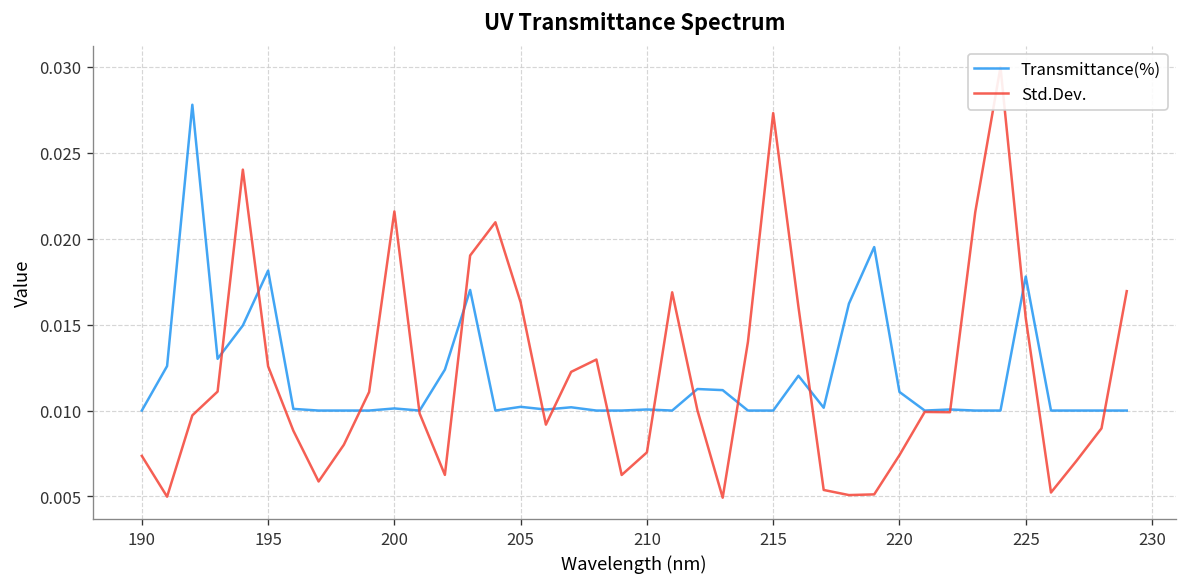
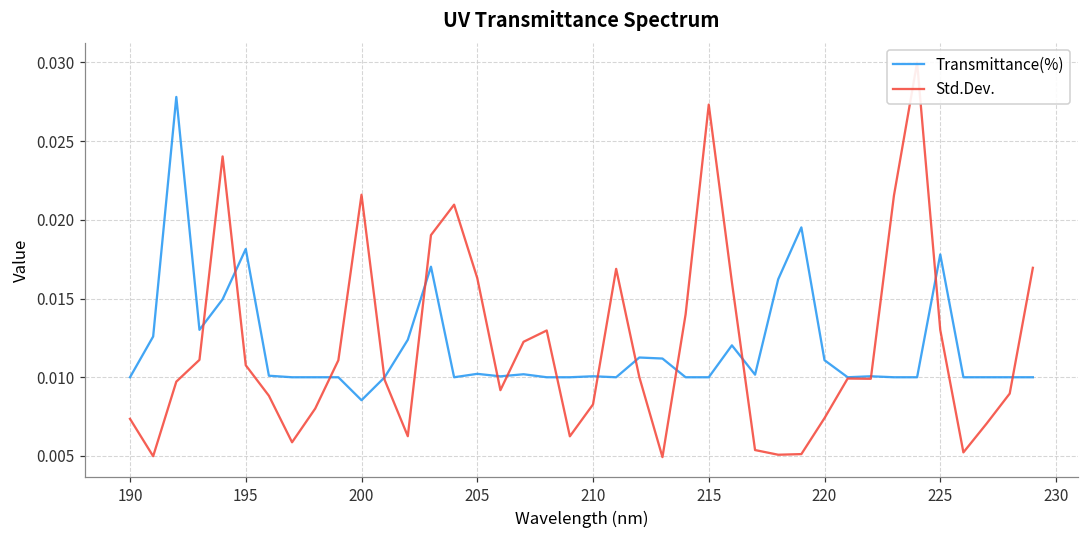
Std.Dev., 195: 0.0126 -> 0.0108
Transmittance(%), 200: 0.0101 -> 0.0085
Std.Dev., 210: 0.0076 -> 0.0083
Std.Dev., 225: 0.0154 -> 0.0130
